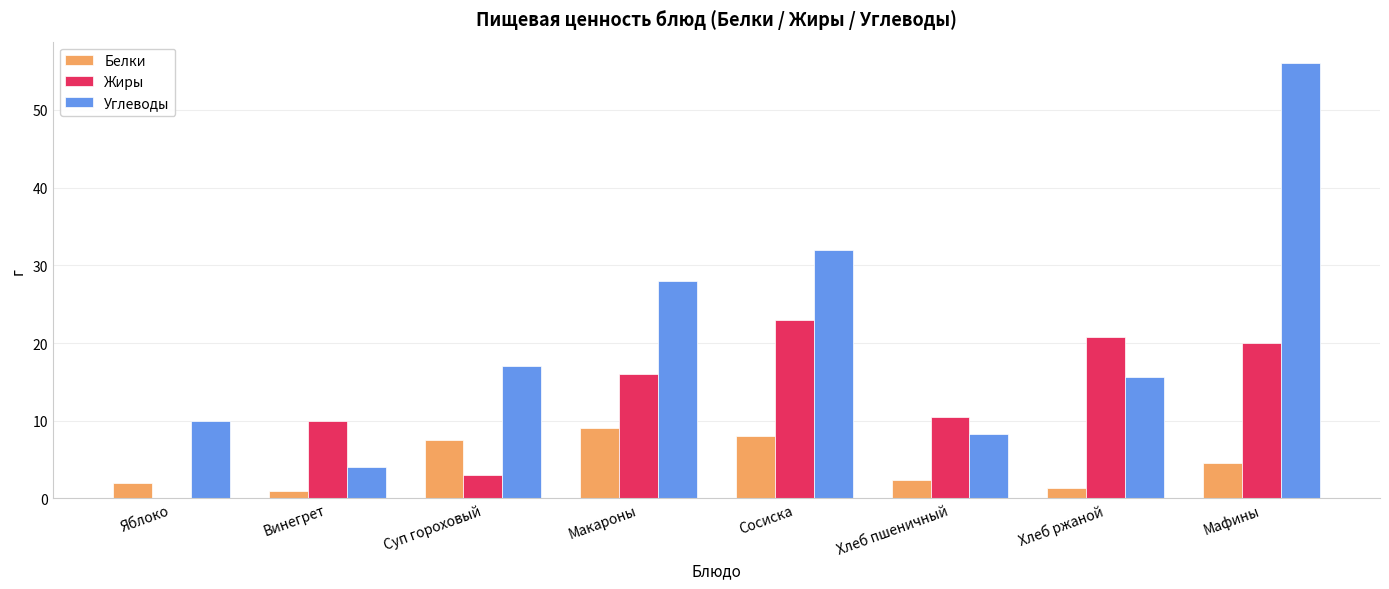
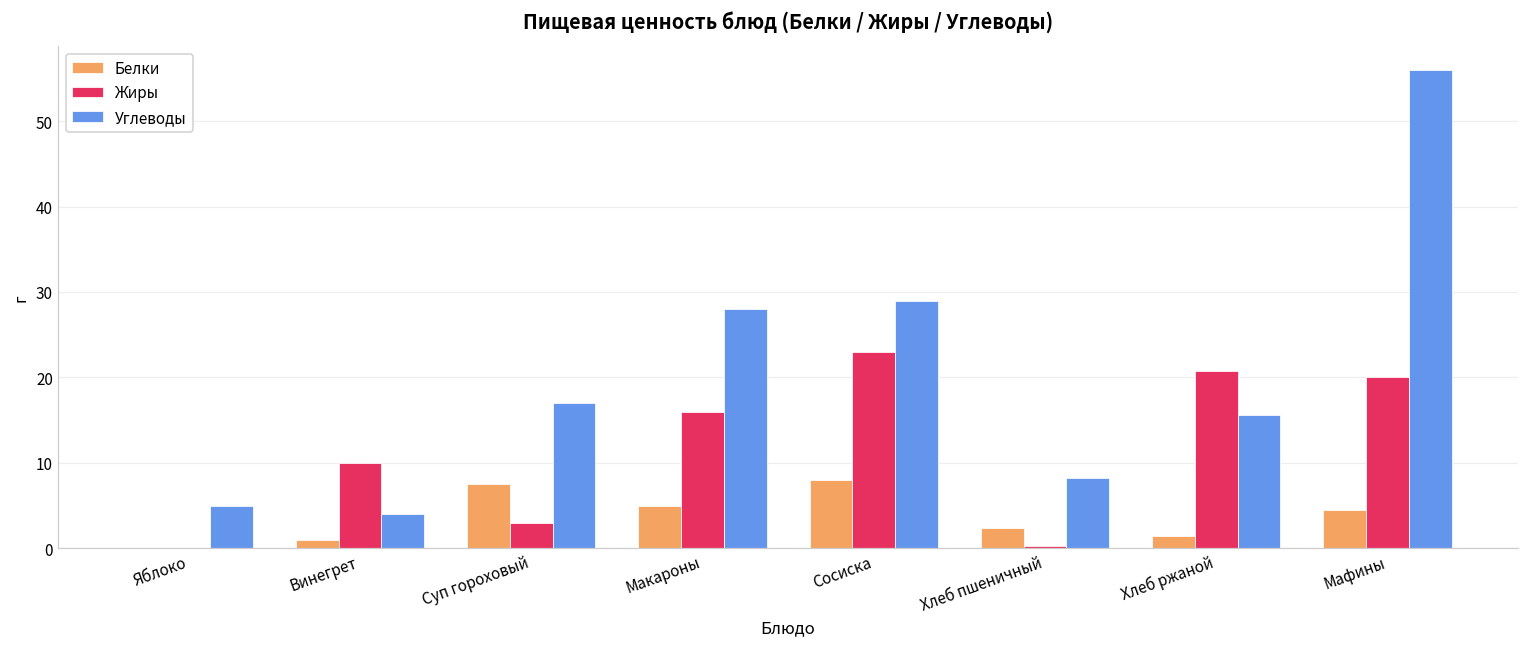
Белки, Яблоко: 2 -> 0
Углеводы, Яблоко: 10 -> 5
Белки, Макароны: 9 -> 5
Углеводы, Сосиска: 32 -> 29
Жиры, Хлеб пшеничный: 11 -> 0
